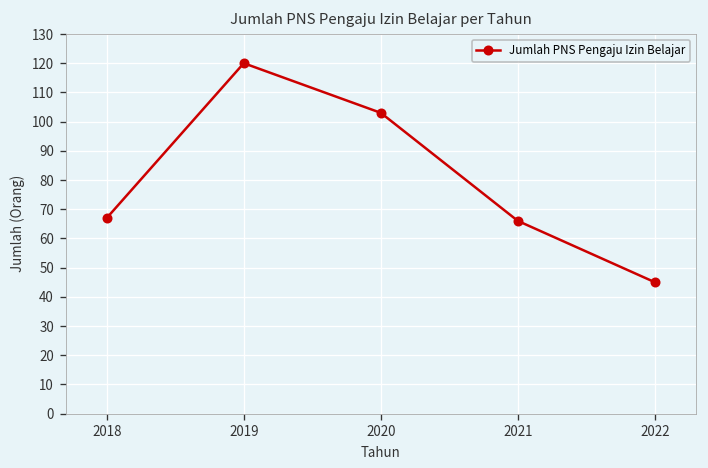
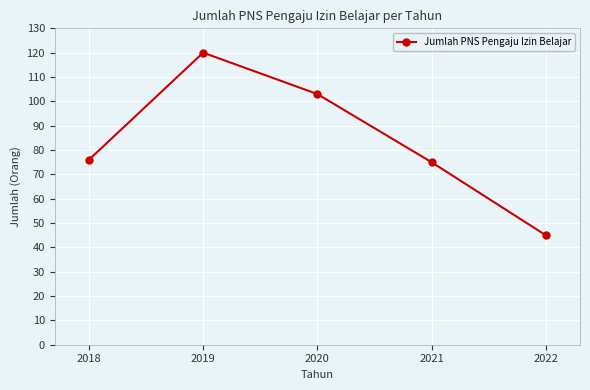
2018: 67 -> 76
2021: 66 -> 75
